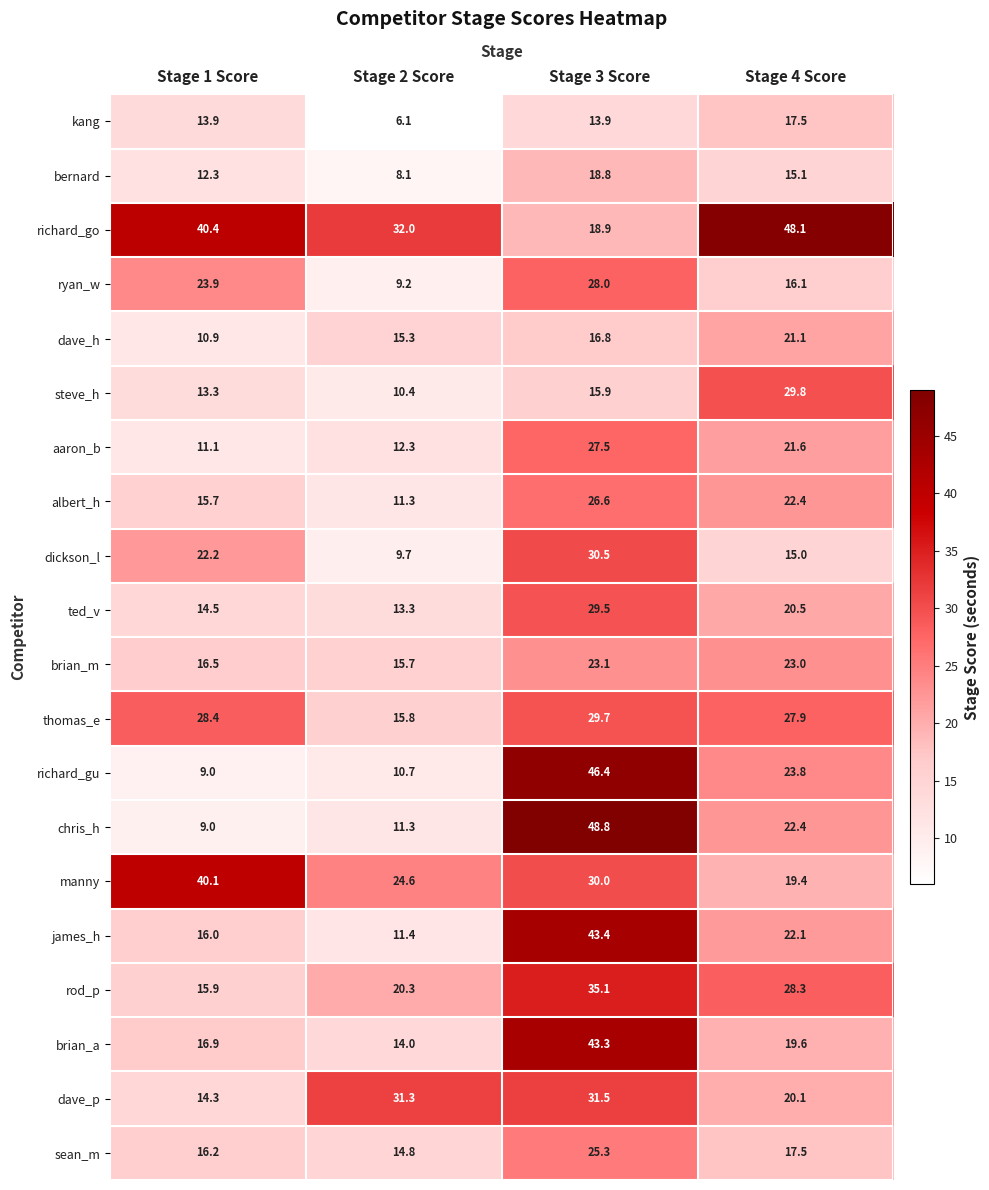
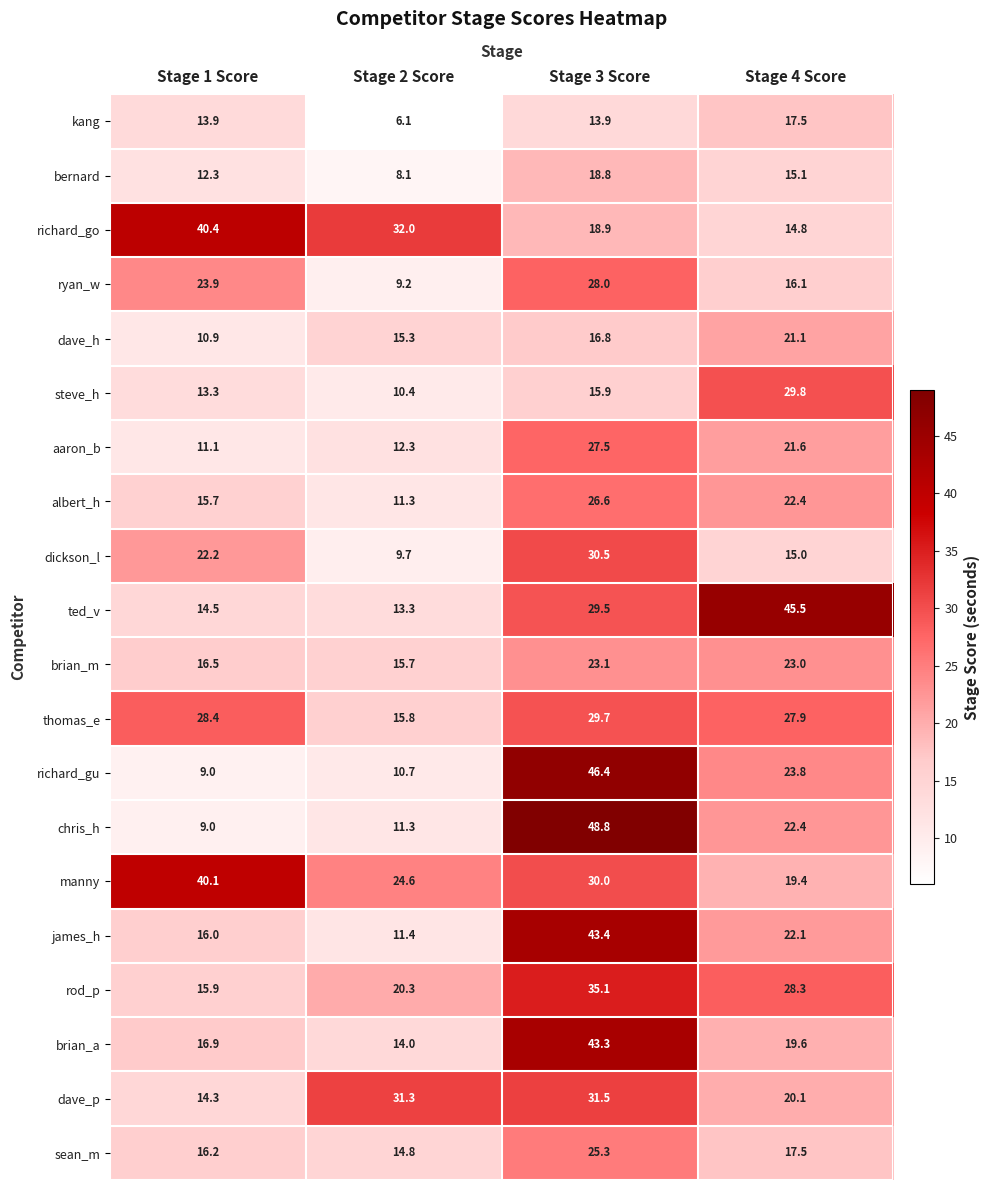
richard_go, Stage 4 Score: 48.1 -> 14.8
ted_v, Stage 4 Score: 20.5 -> 45.5
